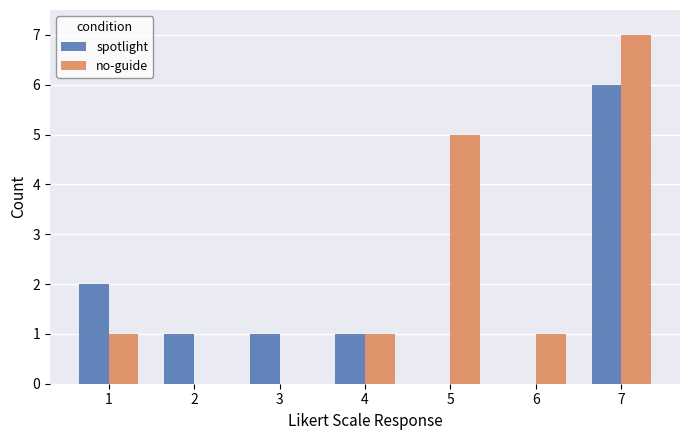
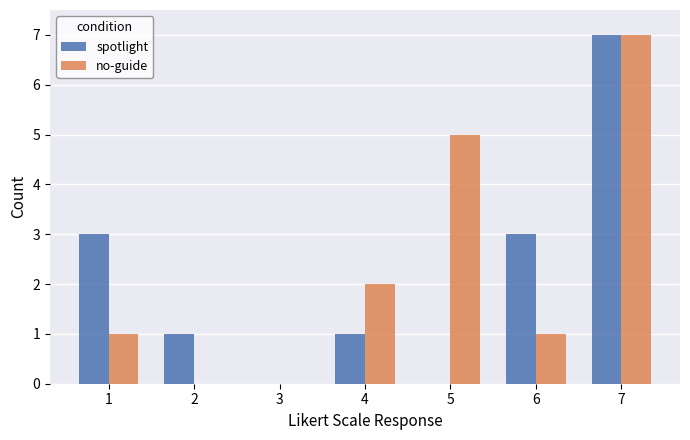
spotlight, 1: 2 -> 3
spotlight, 3: 1 -> 0
no-guide, 4: 1 -> 2
spotlight, 6: 0 -> 3
spotlight, 7: 6 -> 7
